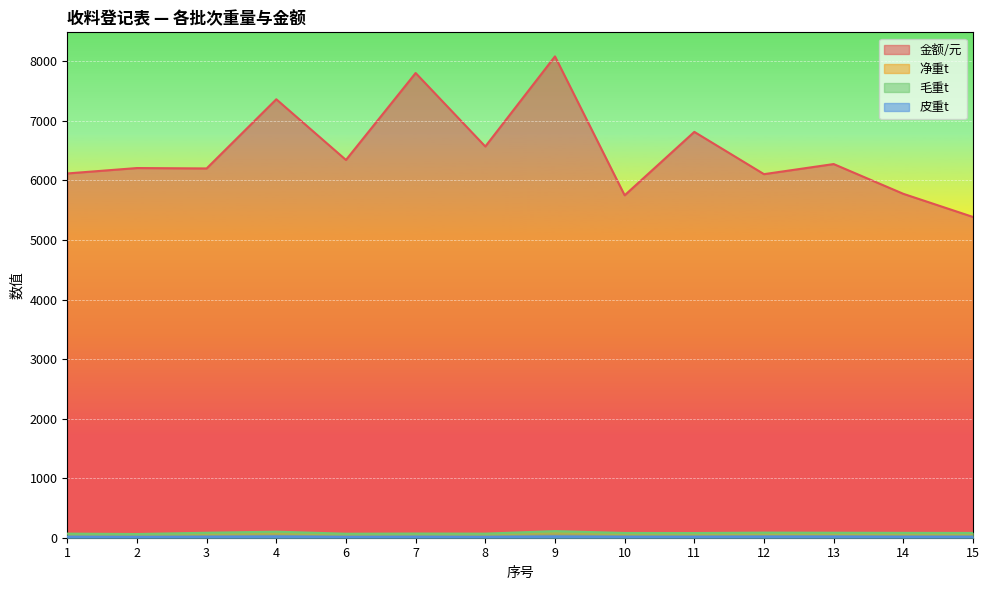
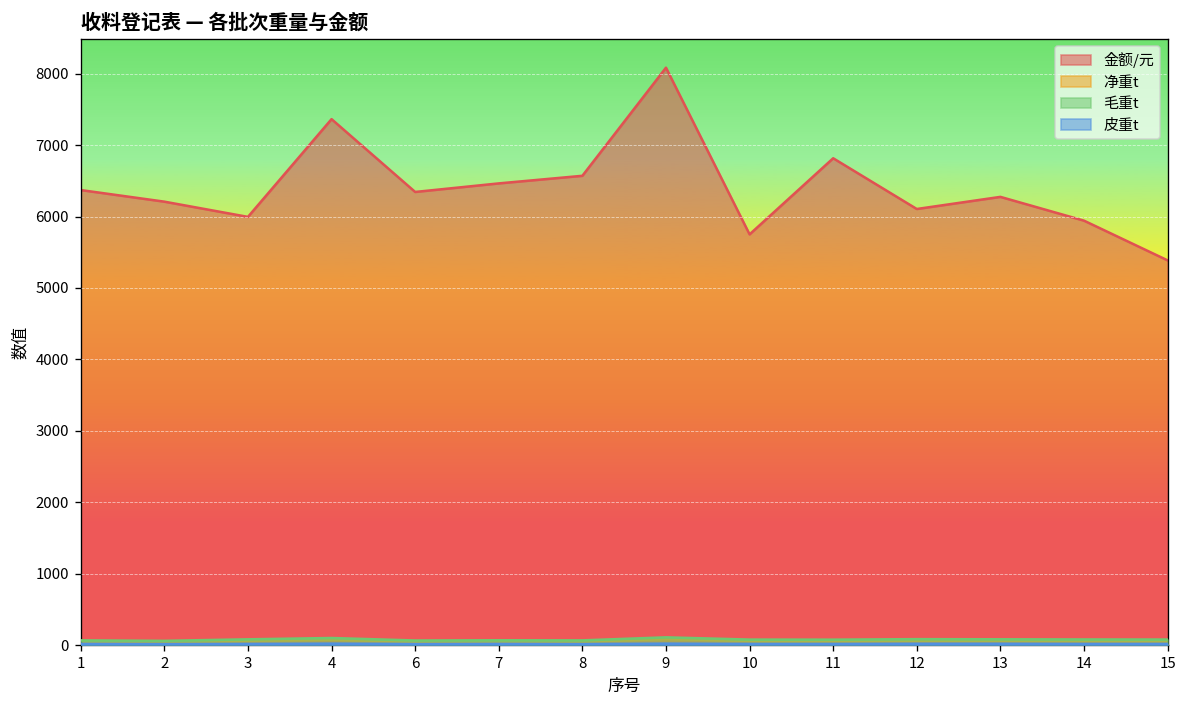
金额/元, 1: 6100 -> 6400
金额/元, 3: 6200 -> 6000
金额/元, 7: 7800 -> 6500
金额/元, 14: 5800 -> 5900
